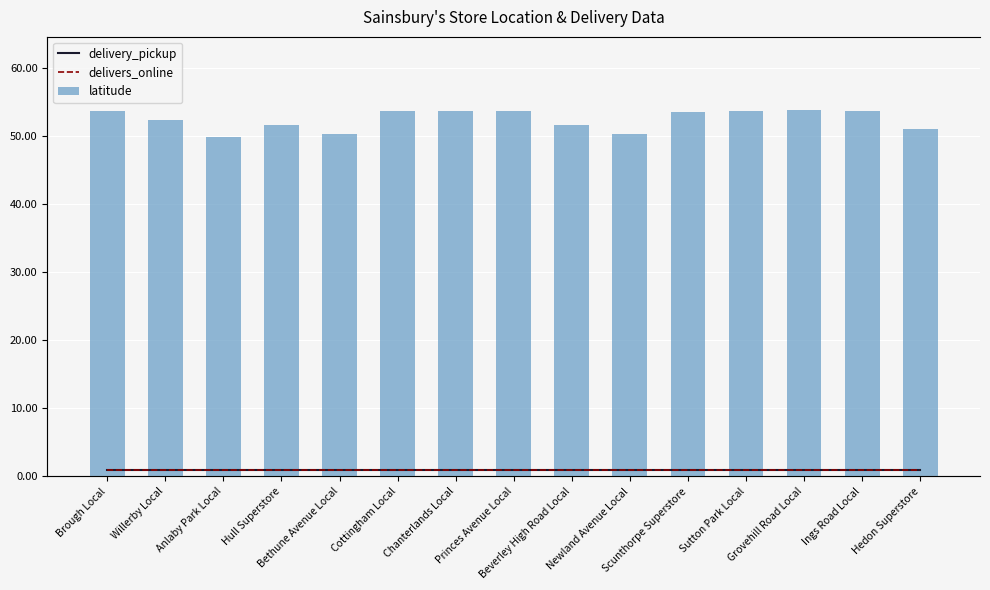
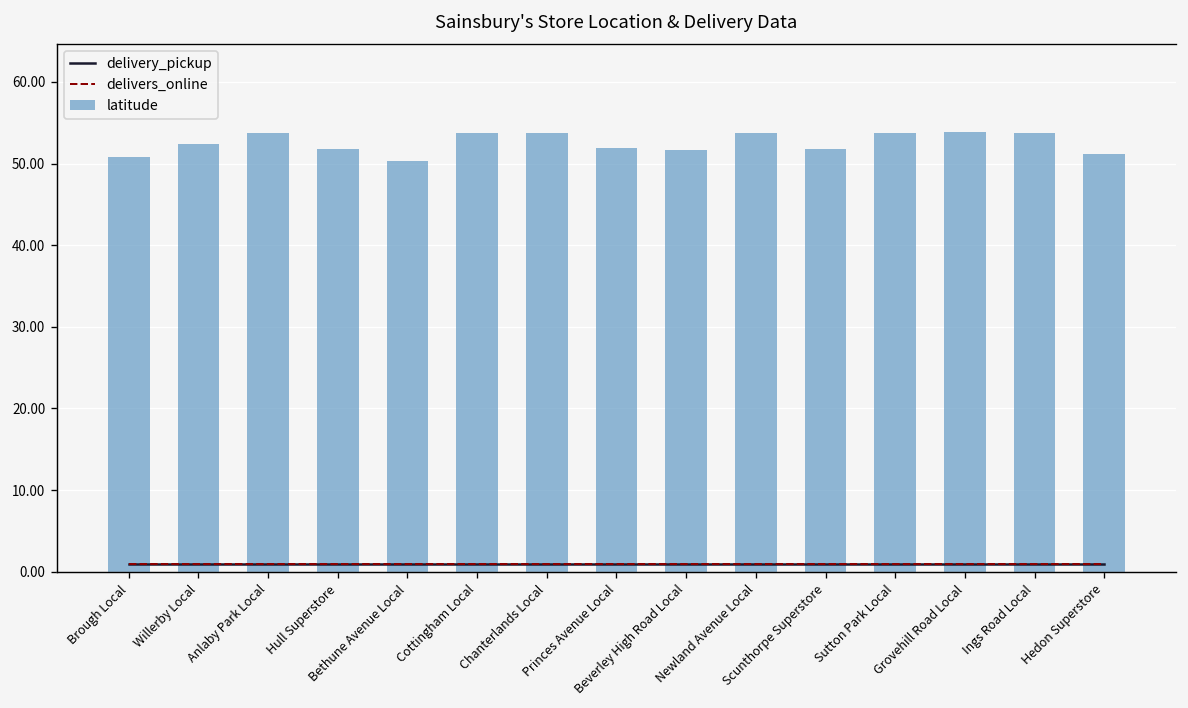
latitude, Brough Local: 54 -> 51
latitude, Anlaby Park Local: 50 -> 54
latitude, Princes Avenue Local: 54 -> 52
latitude, Newland Avenue Local: 50 -> 54
latitude, Scunthorpe Superstore: 54 -> 52
